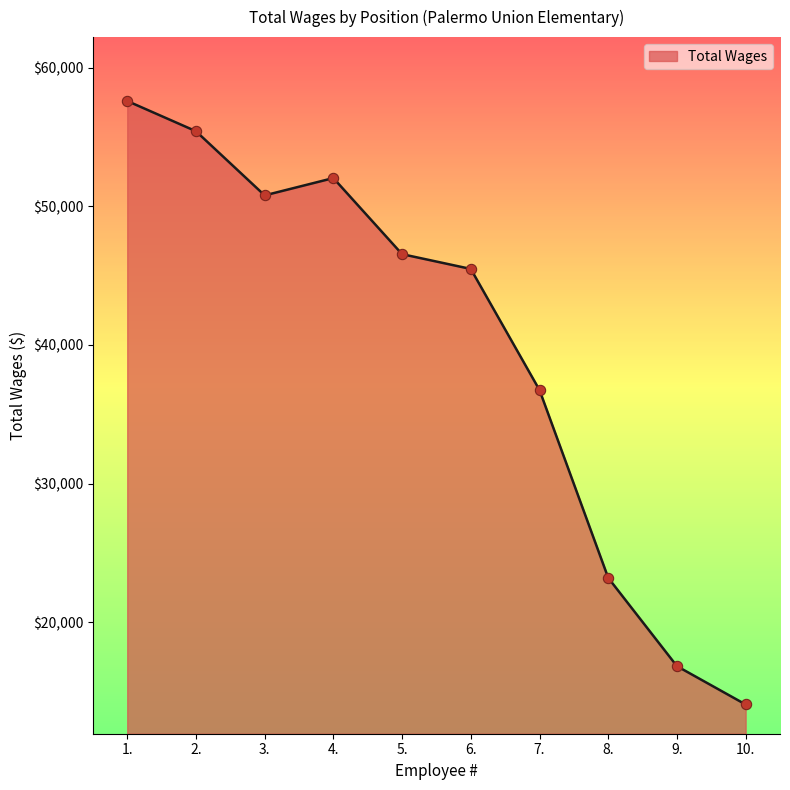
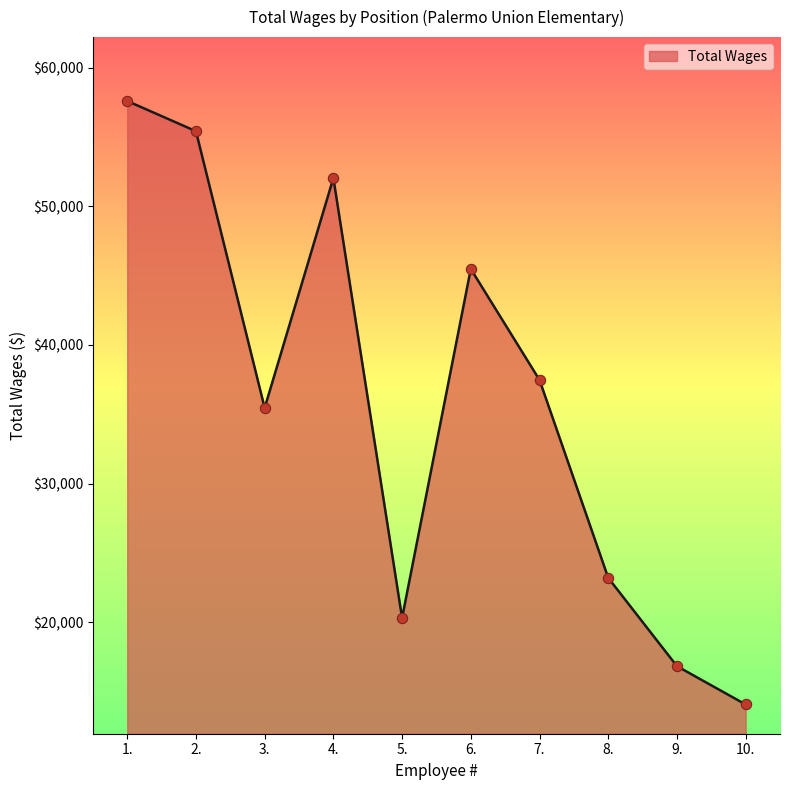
3.: $50,800 -> $35,500
5.: $46,500 -> $20,300
7.: $36,700 -> $37,500
